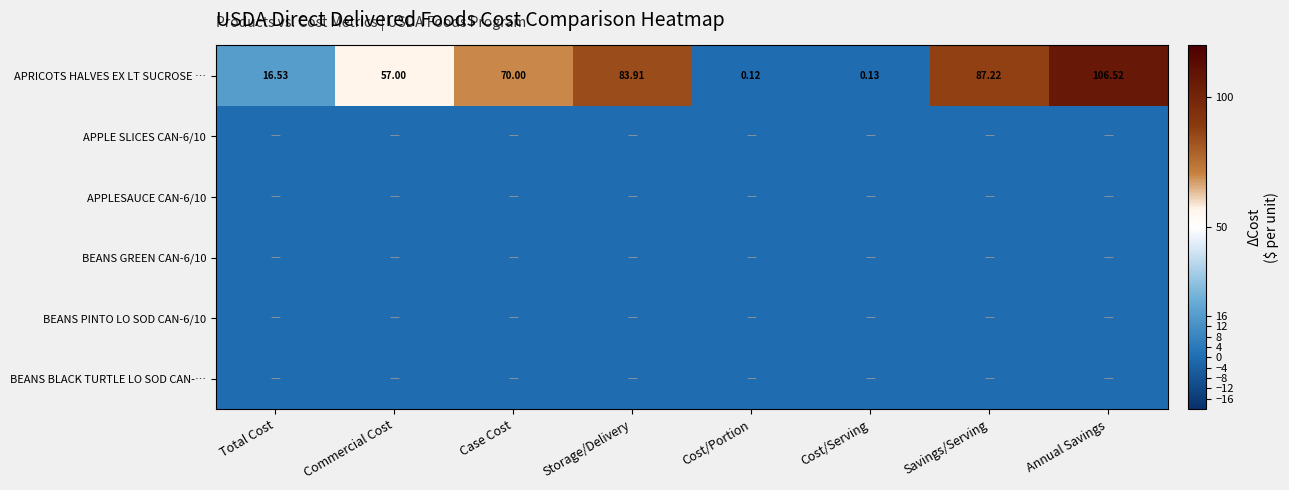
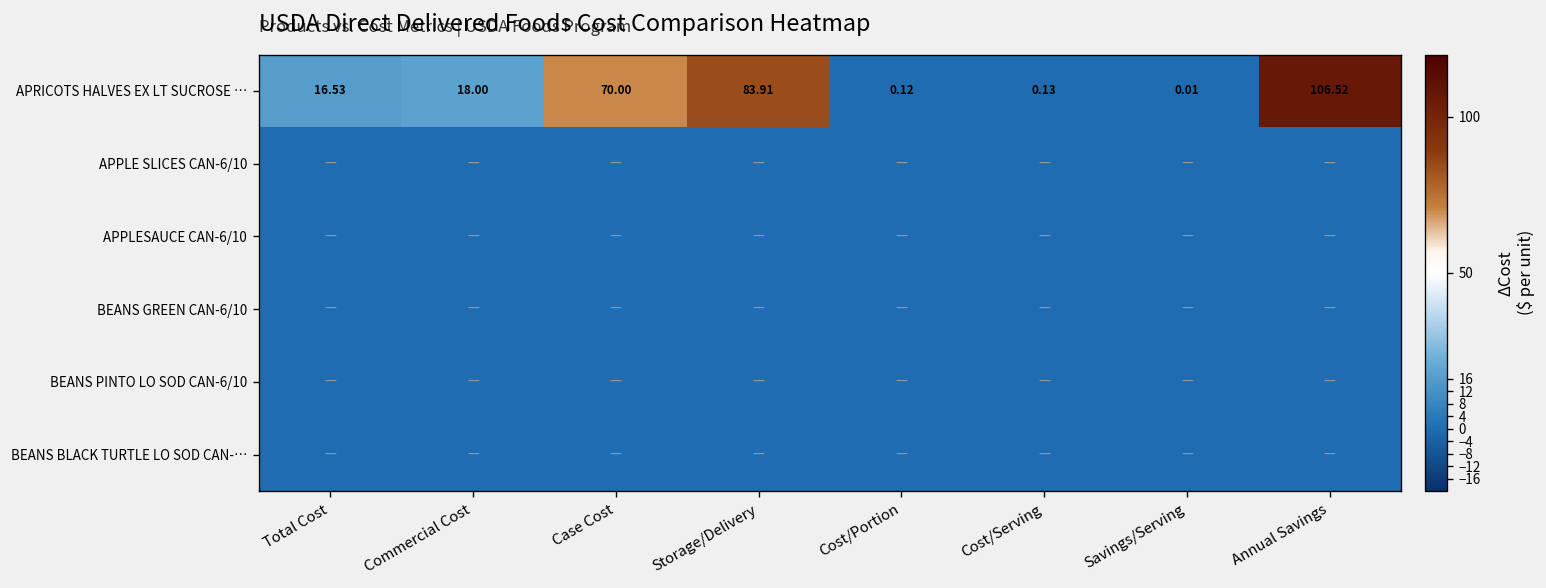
APRICOTS HALVES EX LT SUCROSE …, Commercial Cost: 57.00 -> 18.00
APRICOTS HALVES EX LT SUCROSE …, Savings/Serving: 87.22 -> 0.01
